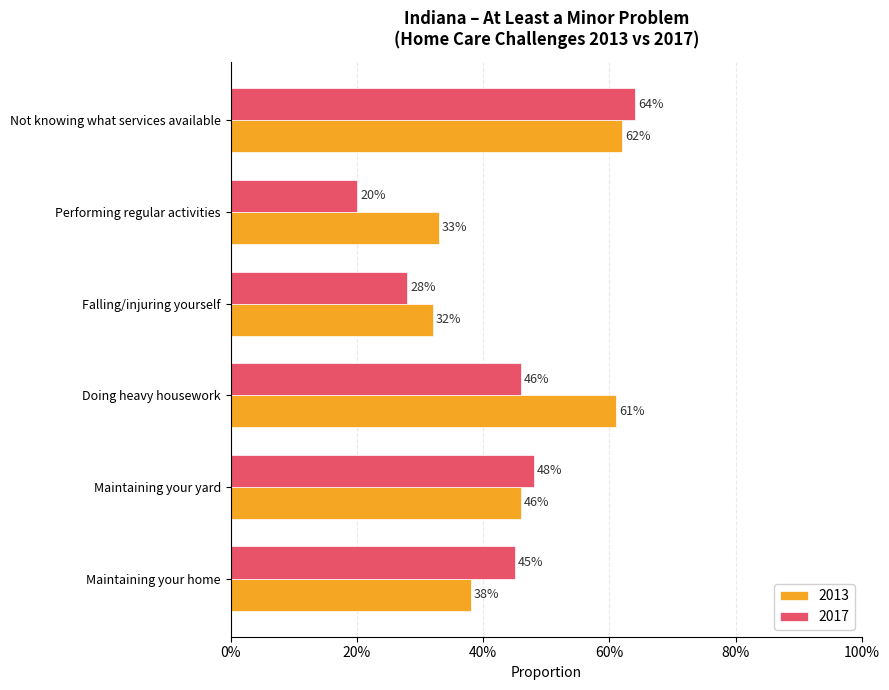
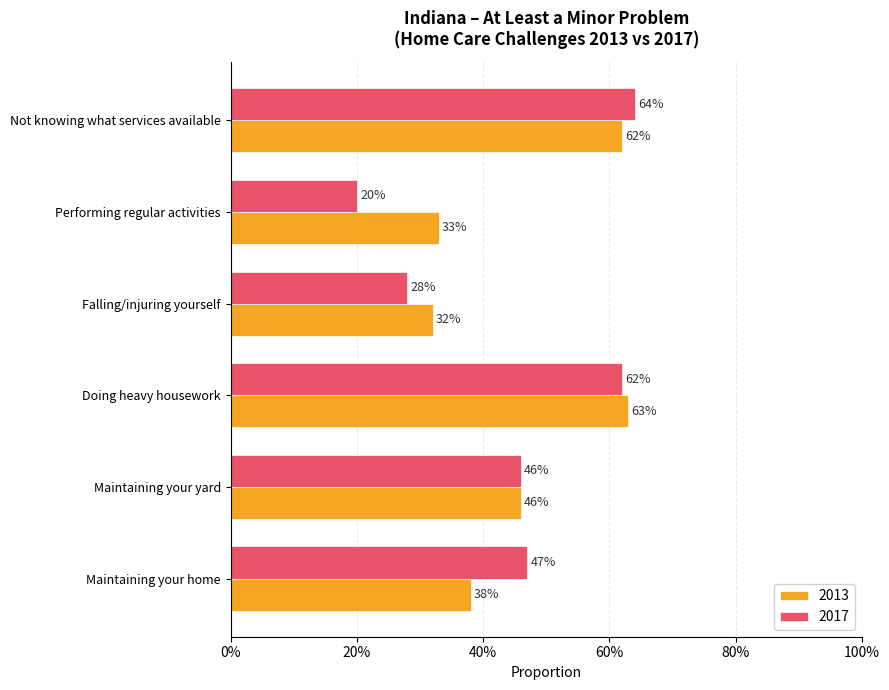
2017, Doing heavy housework: 46% -> 62%
2013, Doing heavy housework: 61% -> 63%
2017, Maintaining your yard: 48% -> 46%
2017, Maintaining your home: 45% -> 47%
